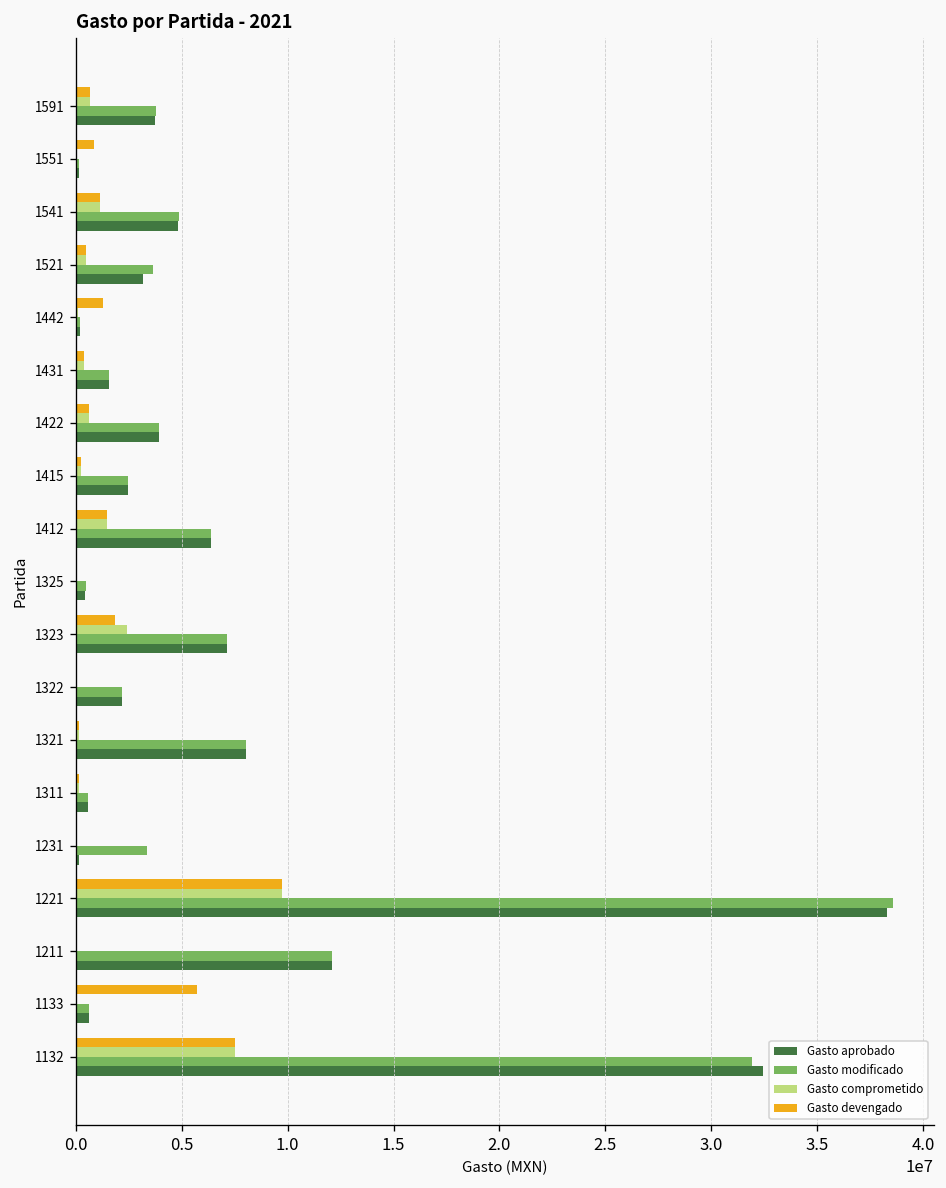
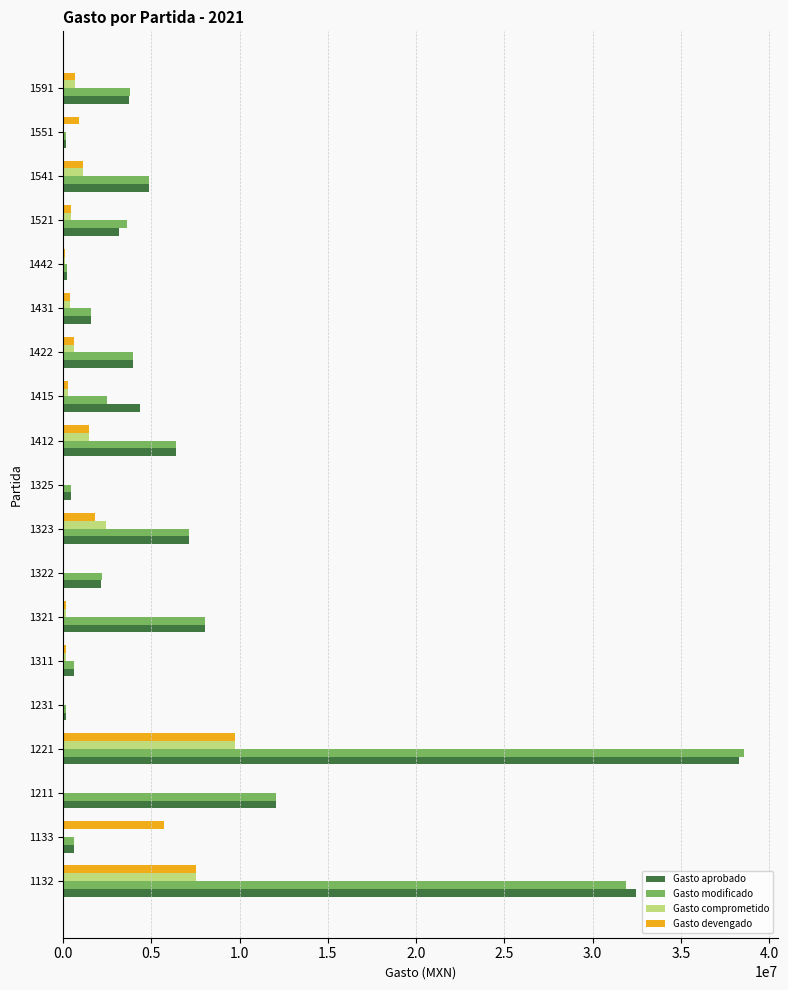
Gasto devengado, 1442: 1300000 -> 100000
Gasto aprobado, 1415: 2500000 -> 4300000
Gasto modificado, 1231: 3300000 -> 200000
